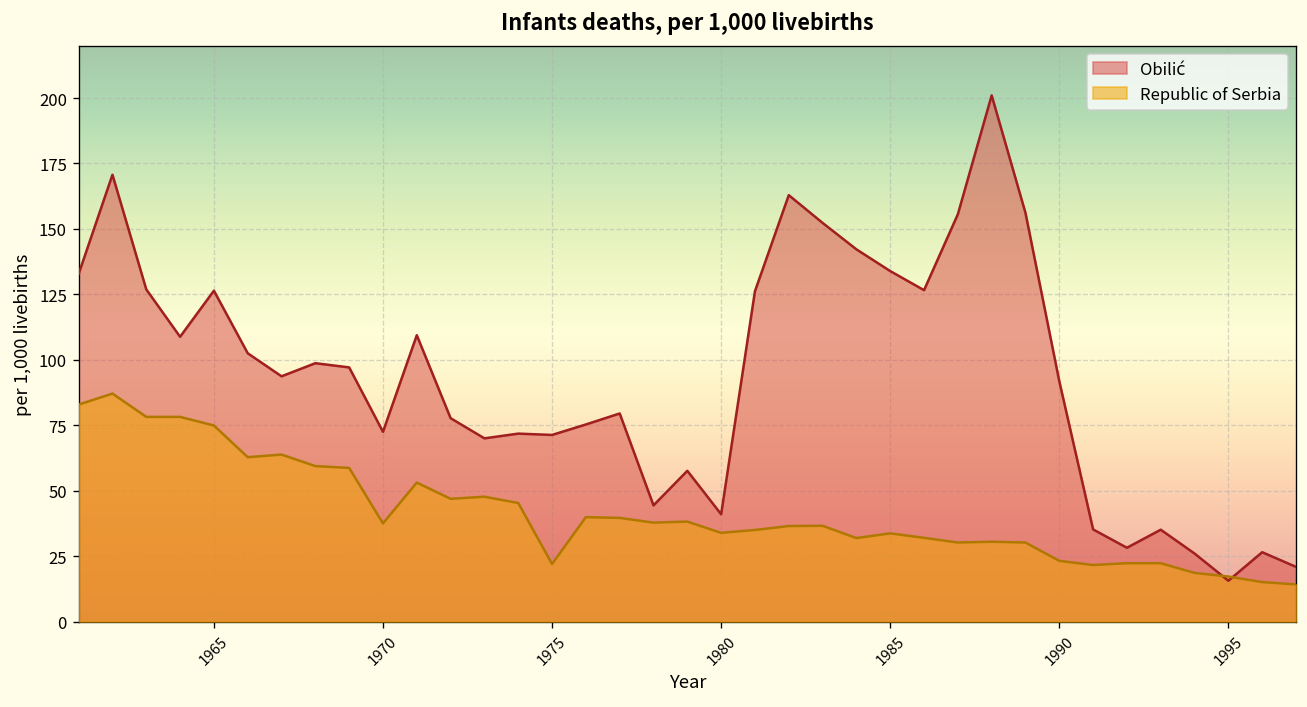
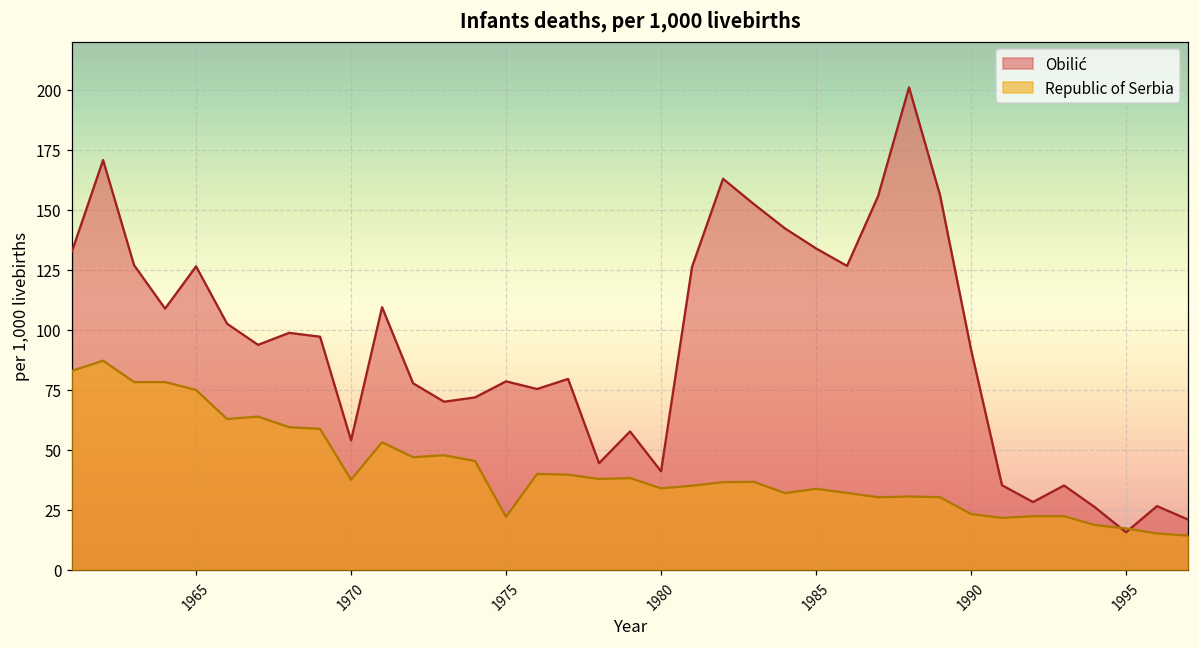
Obilić, 1970: 73 -> 54
Obilić, 1975: 71 -> 79
